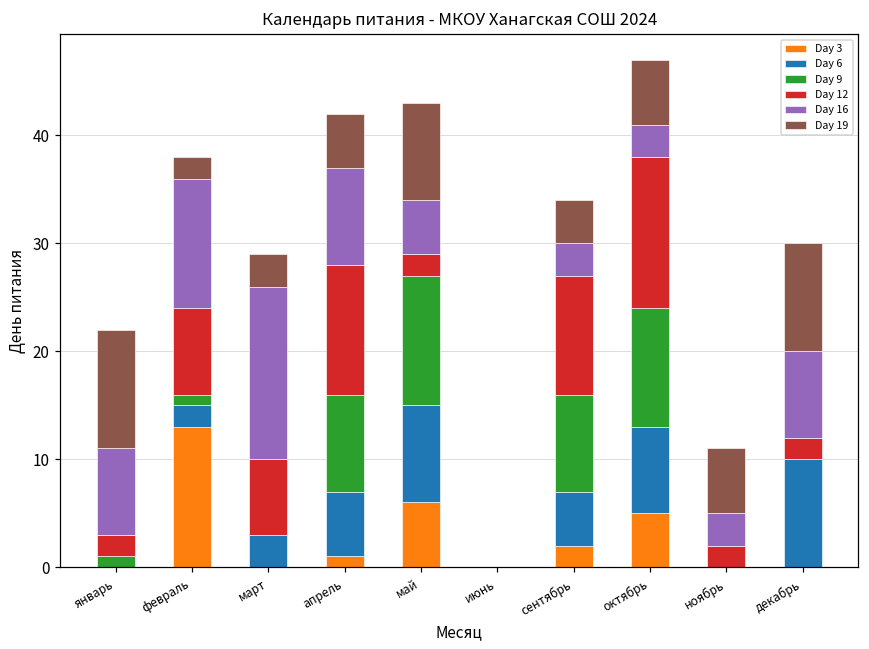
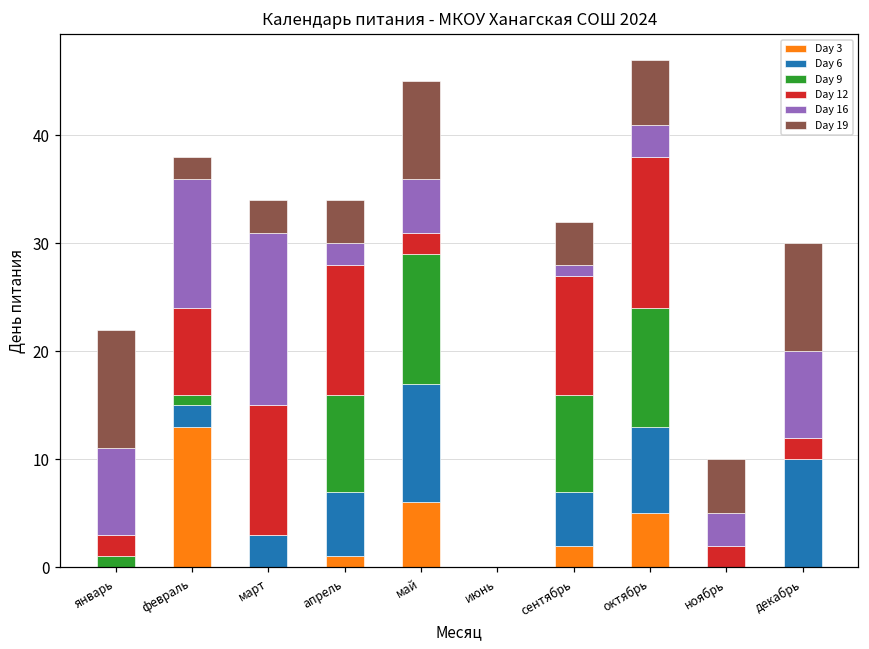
Day 12, март: 7 -> 12
Day 16, апрель: 9 -> 2
Day 19, апрель: 5 -> 4
Day 6, май: 9 -> 11
Day 16, сентябрь: 3 -> 1
Day 19, ноябрь: 6 -> 5
